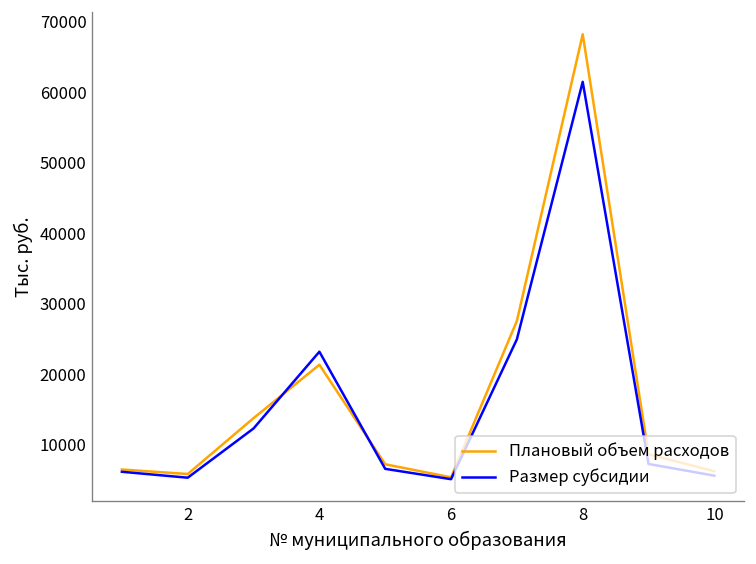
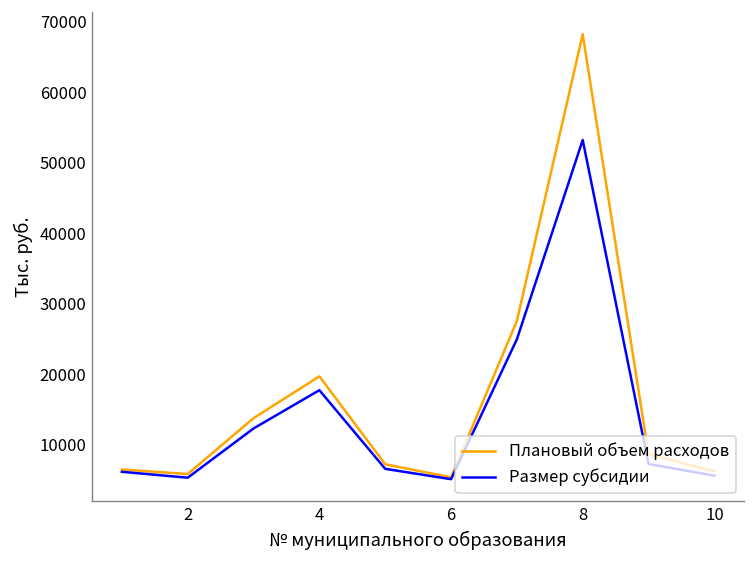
Плановый объем расходов, 4: 21000 -> 20000
Размер субсидии, 4: 23000 -> 18000
Размер субсидии, 8: 61000 -> 53000
